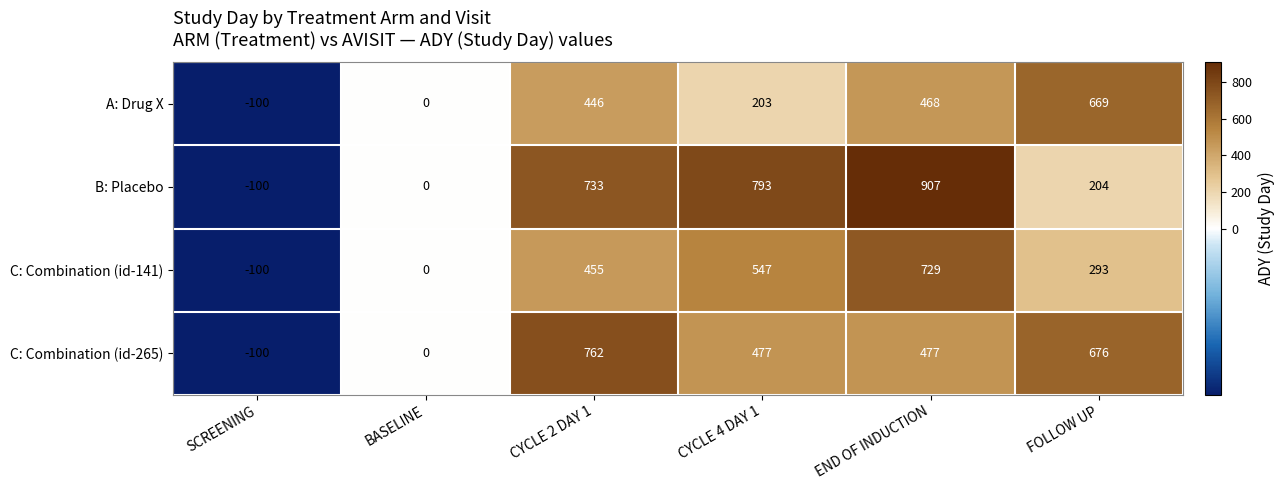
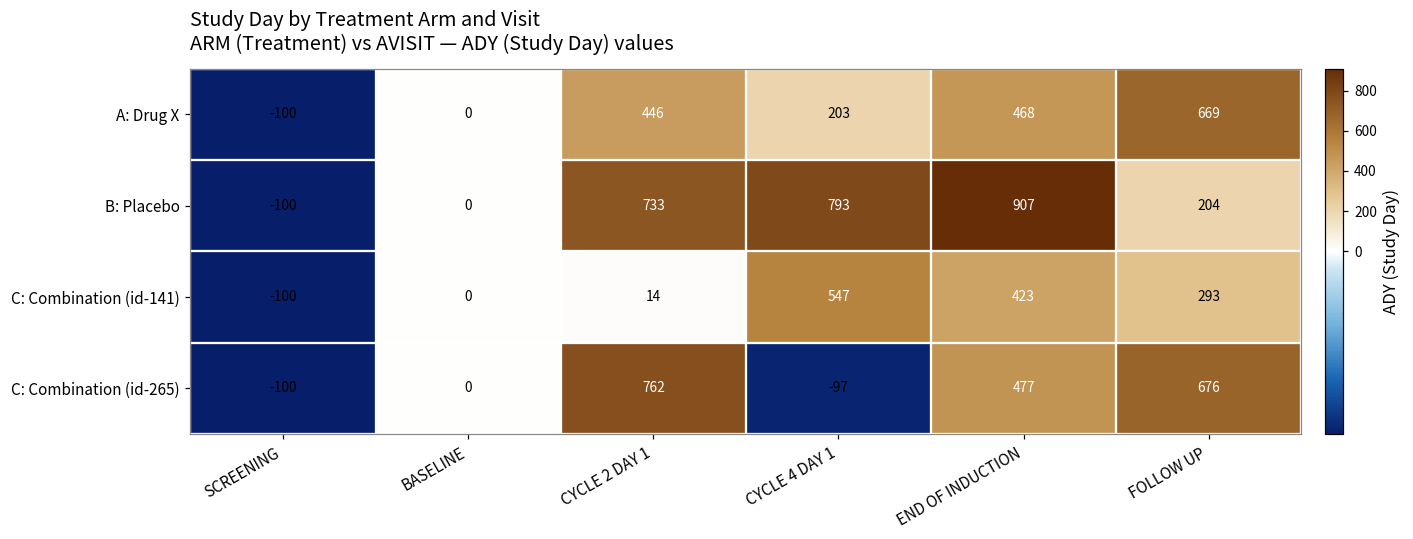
C: Combination (id-141), CYCLE 2 DAY 1: 455 -> 14
C: Combination (id-141), END OF INDUCTION: 729 -> 423
C: Combination (id-265), CYCLE 4 DAY 1: 477 -> -97
